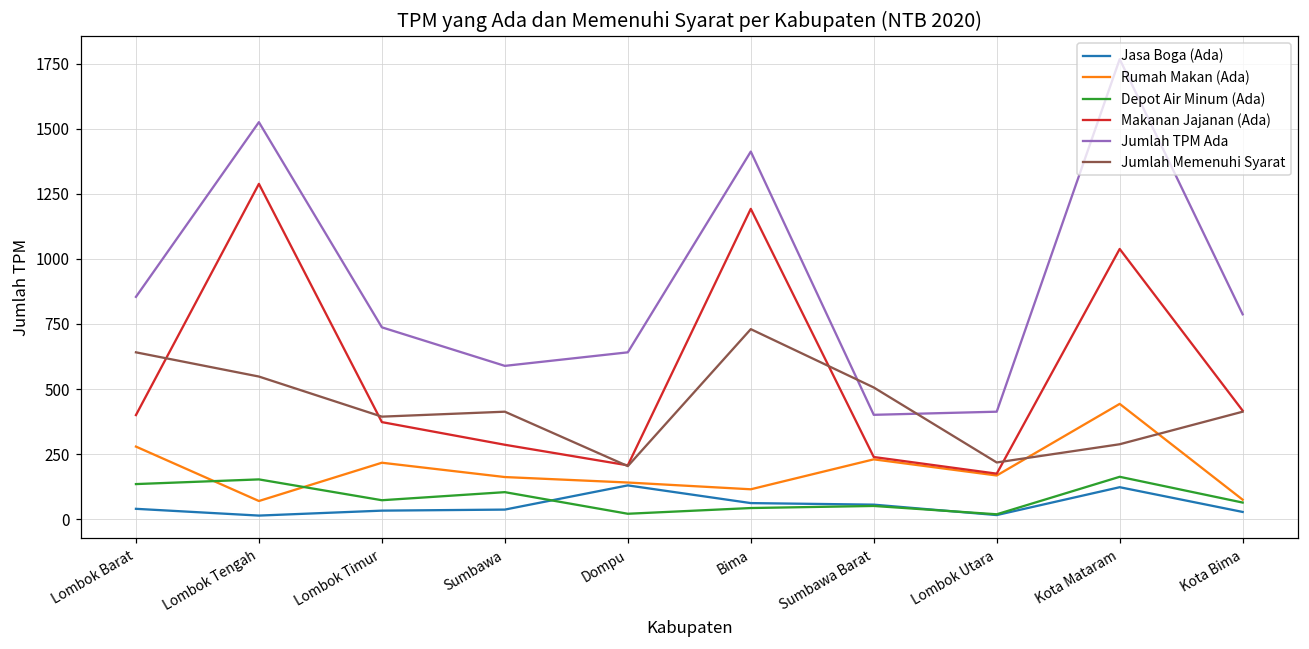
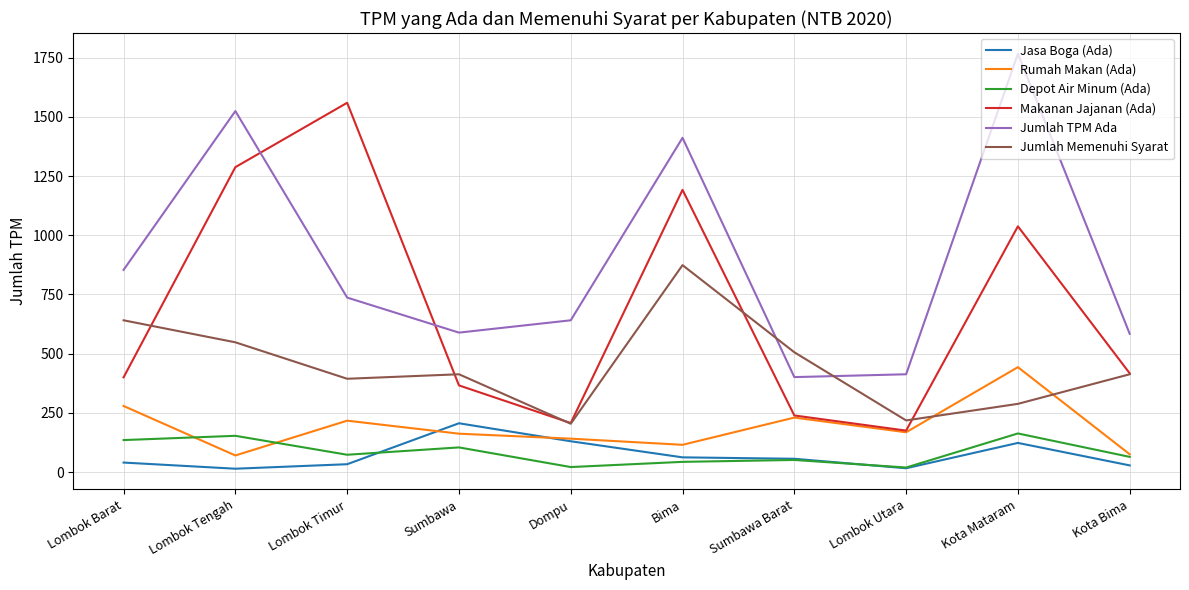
Makanan Jajanan (Ada), Lombok Timur: 370 -> 1560
Jasa Boga (Ada), Sumbawa: 40 -> 210
Makanan Jajanan (Ada), Sumbawa: 290 -> 370
Jumlah Memenuhi Syarat, Bima: 730 -> 870
Jumlah TPM Ada, Kota Bima: 790 -> 580
